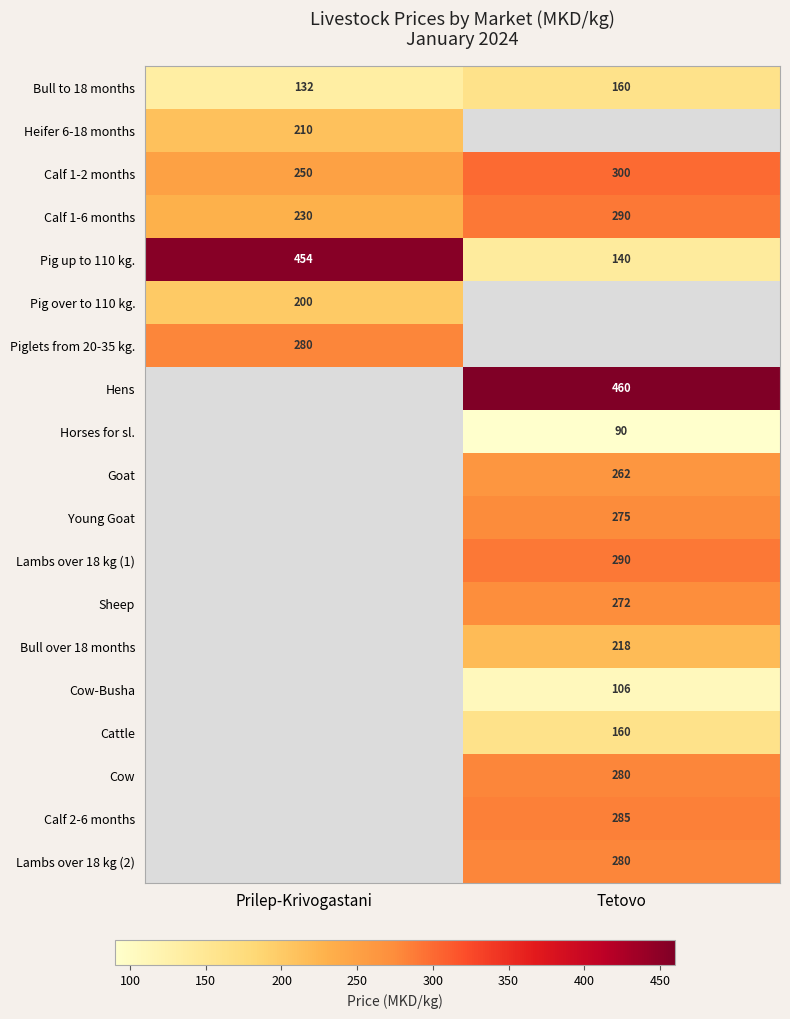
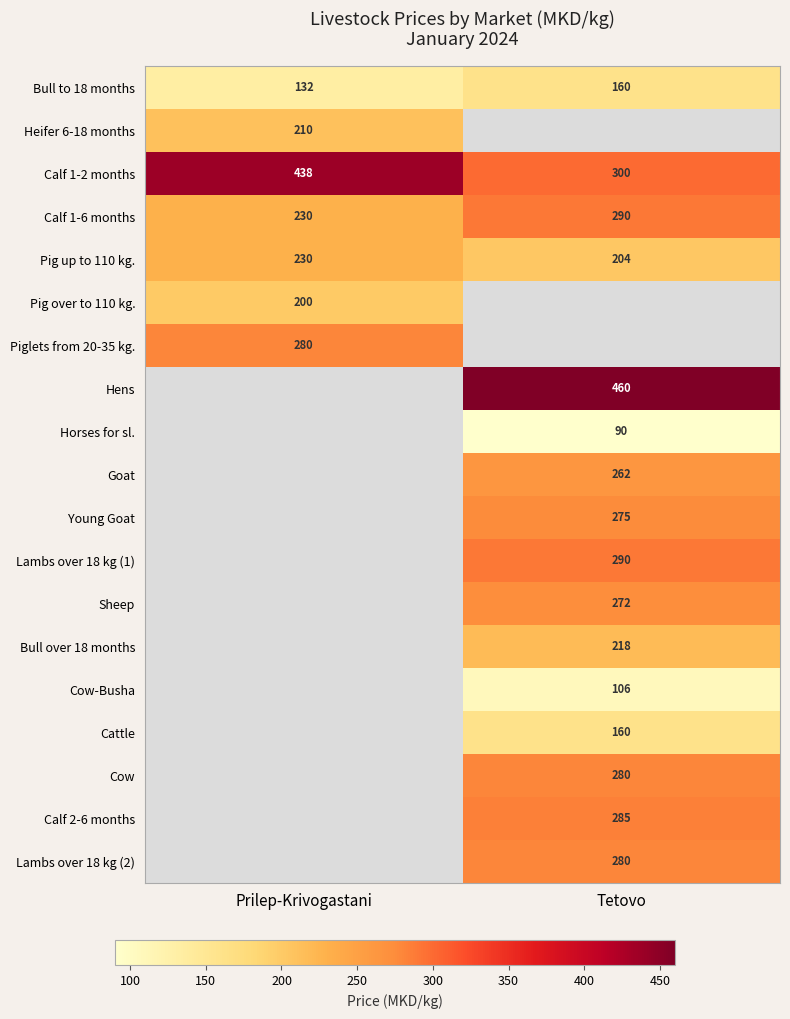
Calf 1-2 months, Prilep-Krivogastani: 250 -> 438
Pig up to 110 kg., Prilep-Krivogastani: 454 -> 230
Pig up to 110 kg., Tetovo: 140 -> 204
